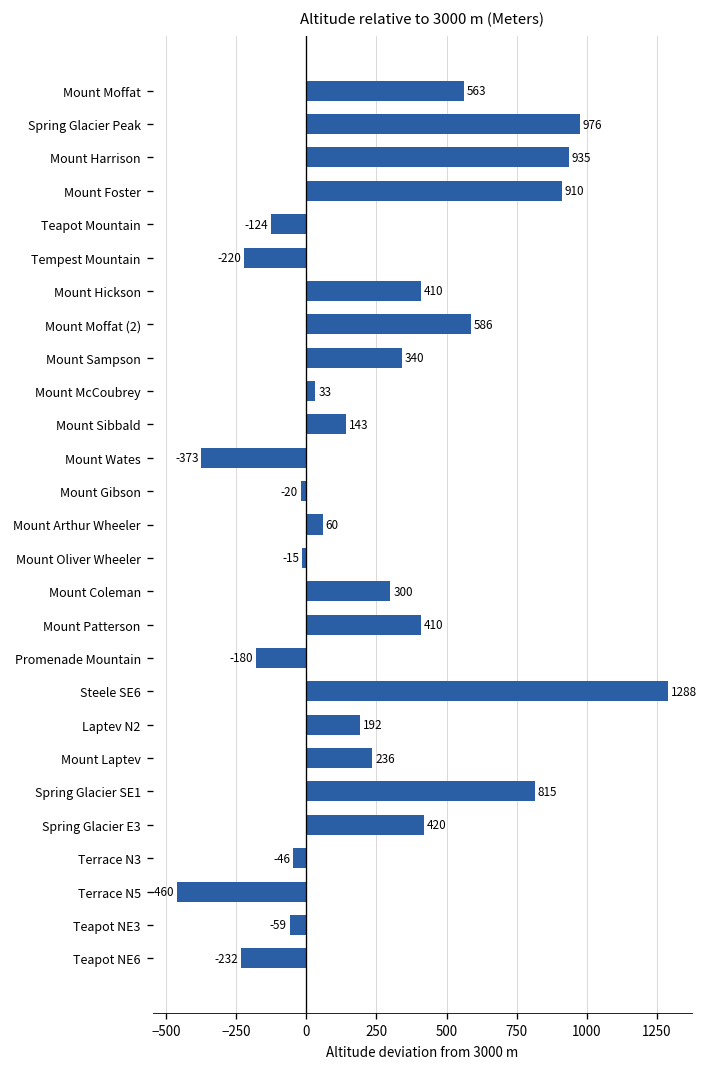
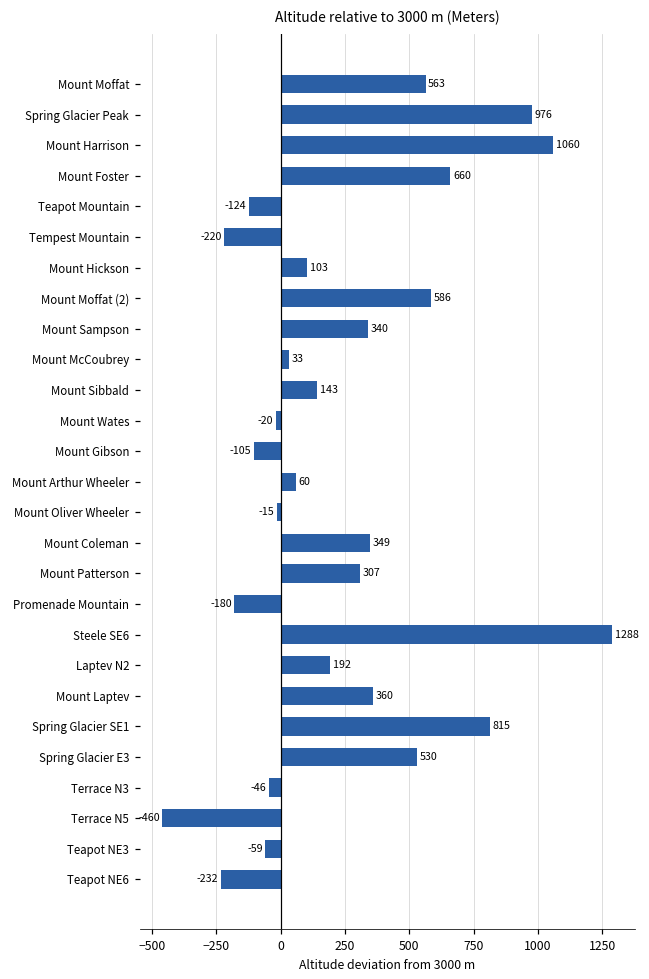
Mount Harrison: 935 -> 1060
Mount Foster: 910 -> 660
Mount Hickson: 410 -> 103
Mount Wates: -373 -> -20
Mount Gibson: -20 -> -105
Mount Coleman: 300 -> 349
Mount Patterson: 410 -> 307
Mount Laptev: 236 -> 360
Spring Glacier E3: 420 -> 530
